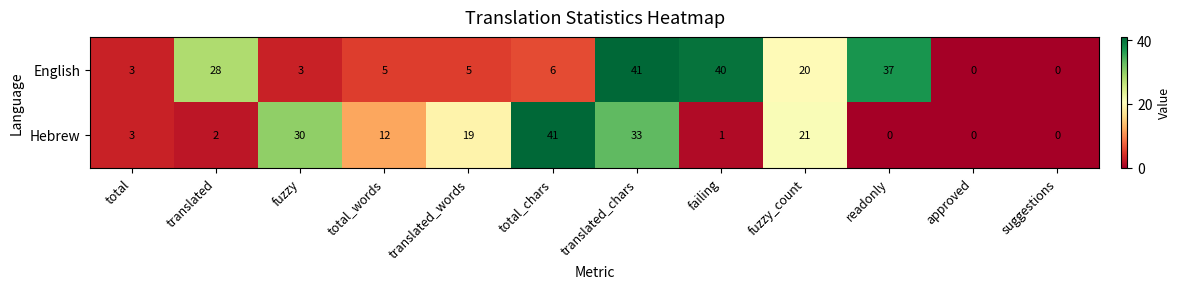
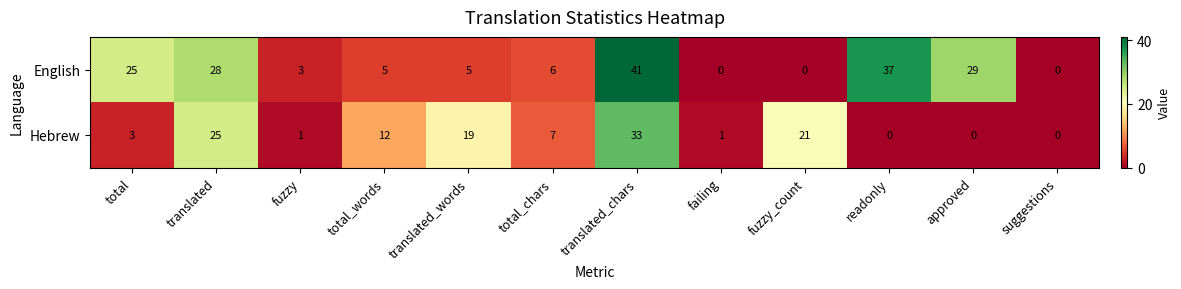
English, total: 3 -> 25
English, failing: 40 -> 0
English, fuzzy_count: 20 -> 0
English, approved: 0 -> 29
Hebrew, translated: 2 -> 25
Hebrew, fuzzy: 30 -> 1
Hebrew, total_chars: 41 -> 7
